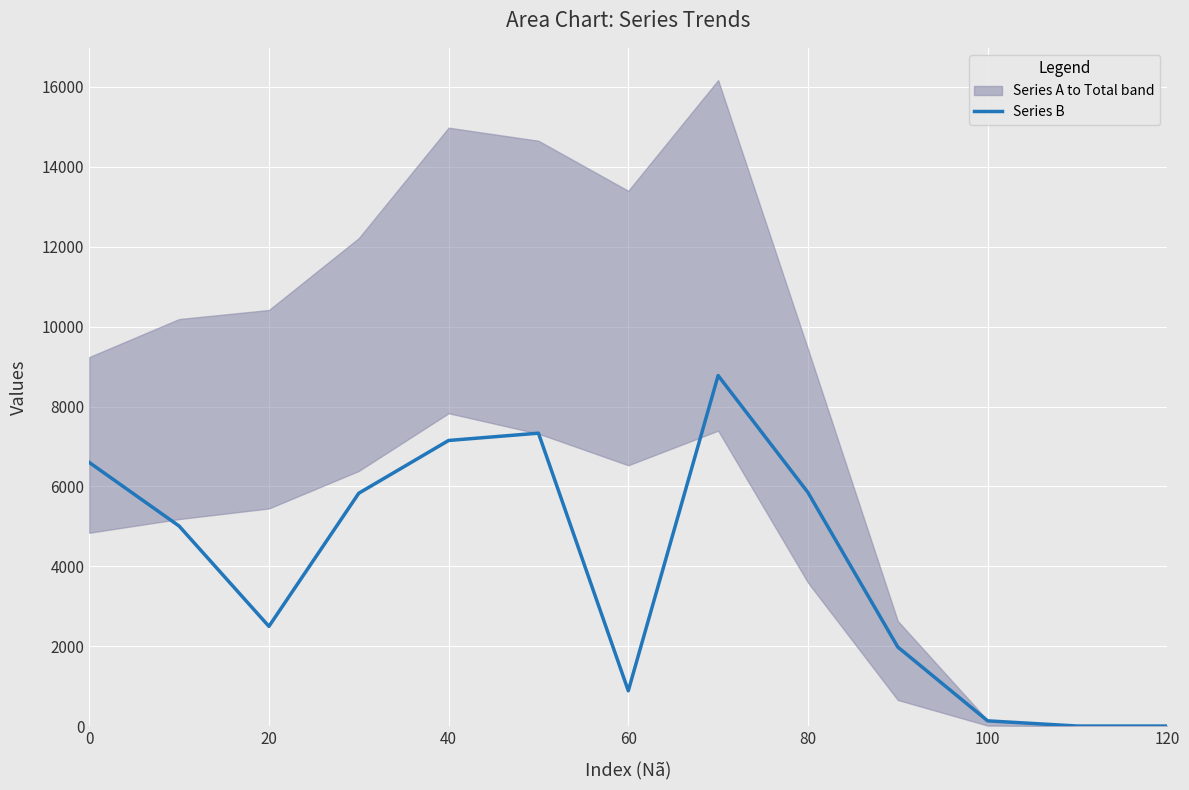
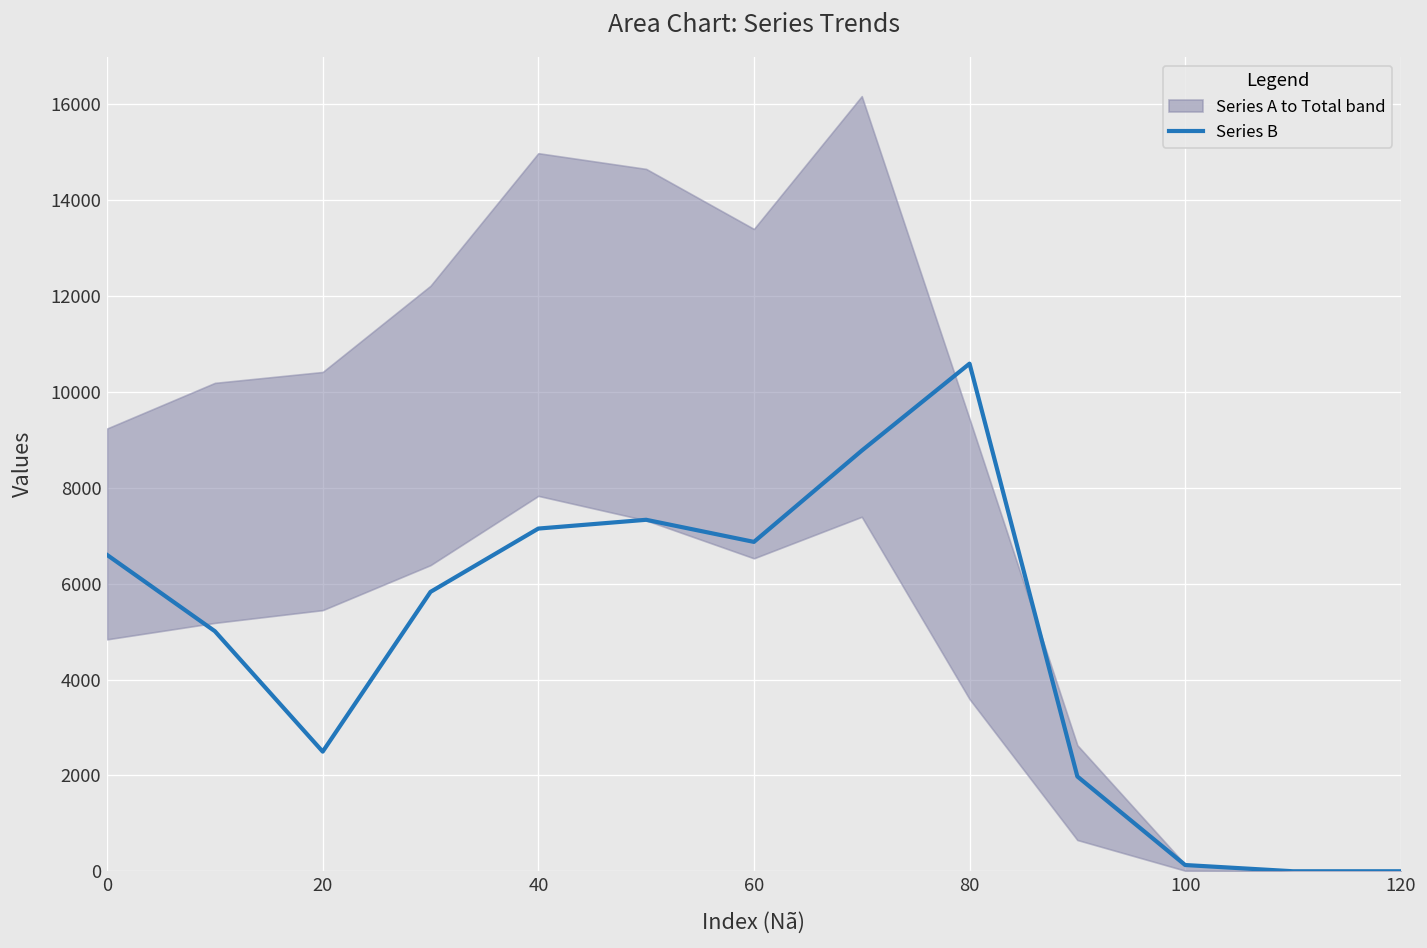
Series B, 60: 900 -> 6900
Series B, 80: 5800 -> 10600
